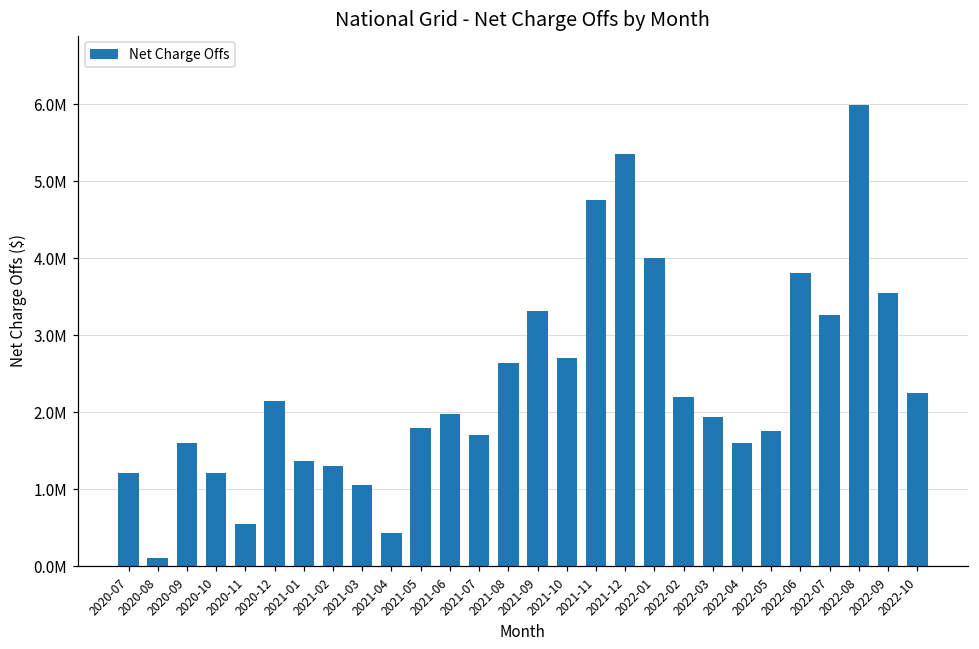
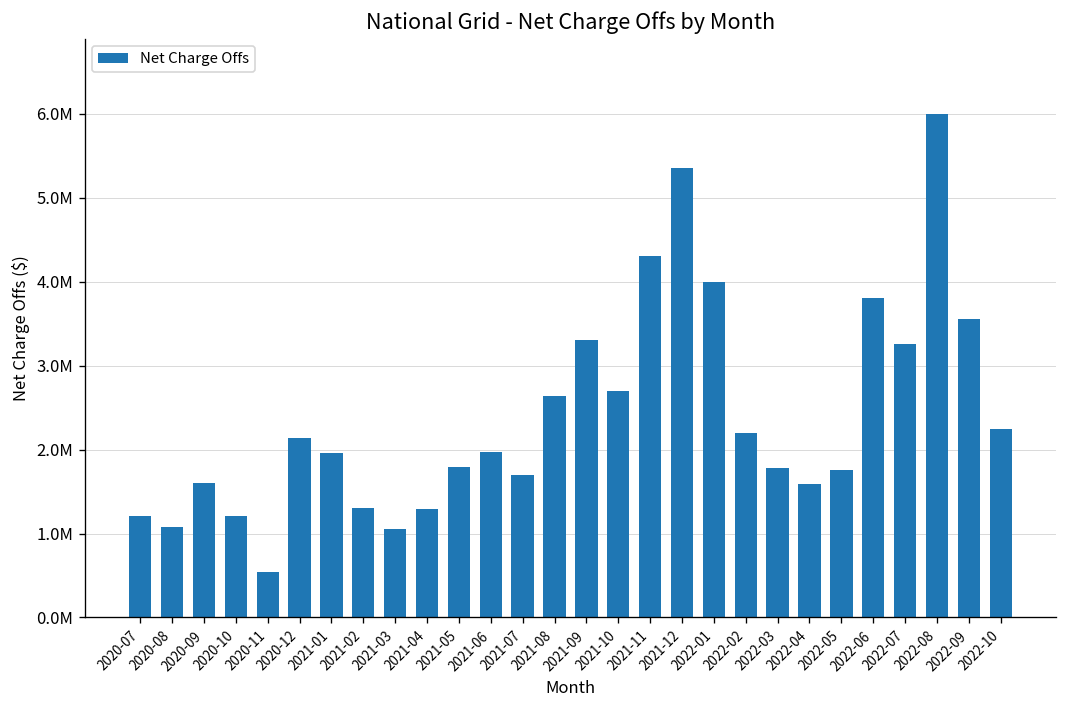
2020-08: 100000 -> 1100000
2021-01: 1400000 -> 2000000
2021-04: 400000 -> 1300000
2021-11: 4800000 -> 4300000
2022-03: 1900000 -> 1800000
